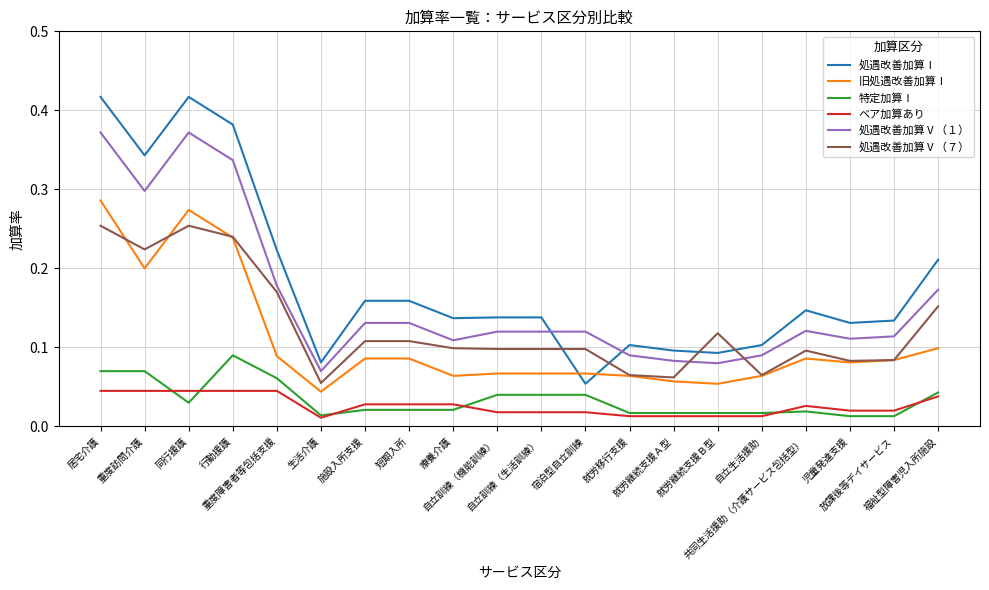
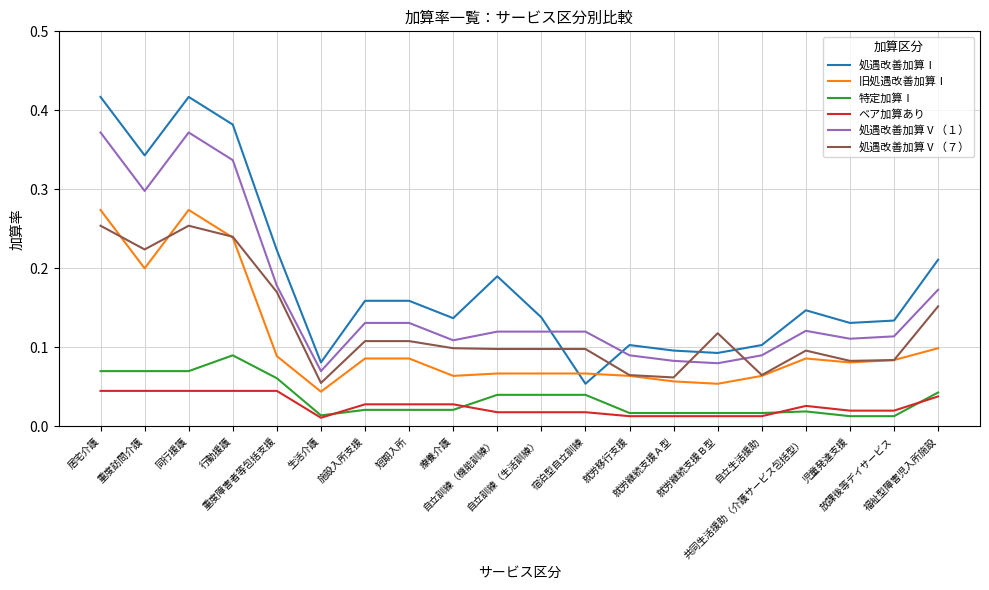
旧処遇改善加算Ⅰ, 居宅介護: 0.29 -> 0.27
特定加算Ⅰ, 同行援護: 0.03 -> 0.07
処遇改善加算Ⅰ, 自立訓練（機能訓練）: 0.14 -> 0.19
